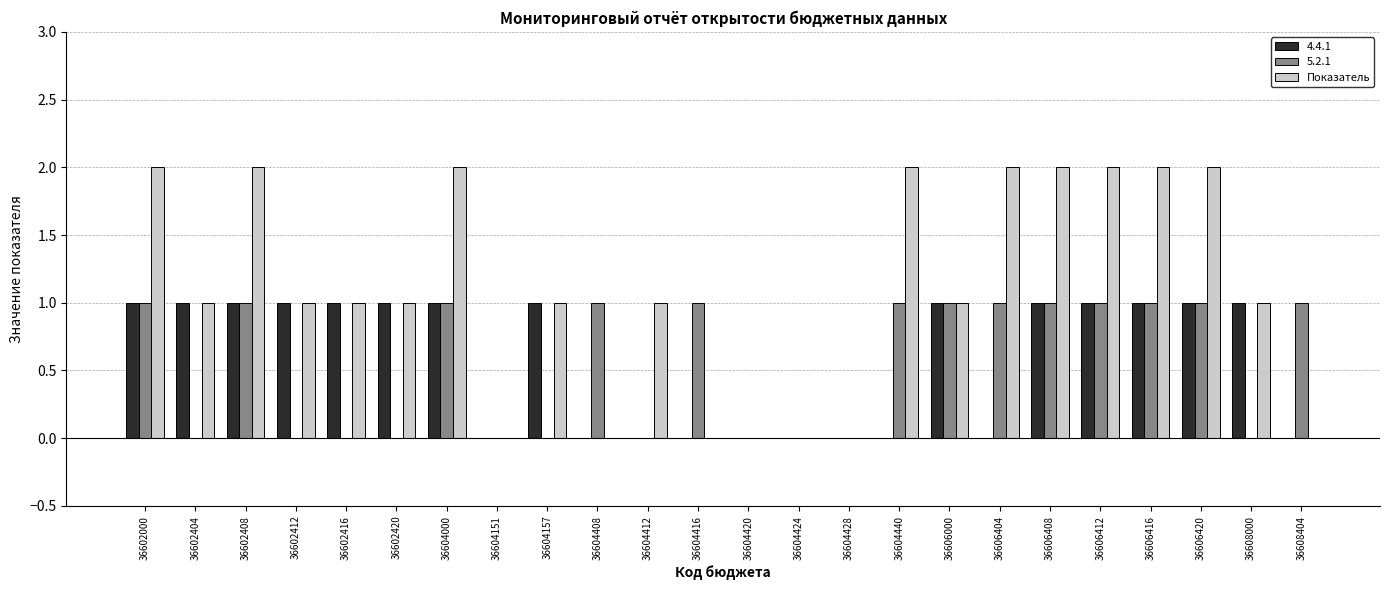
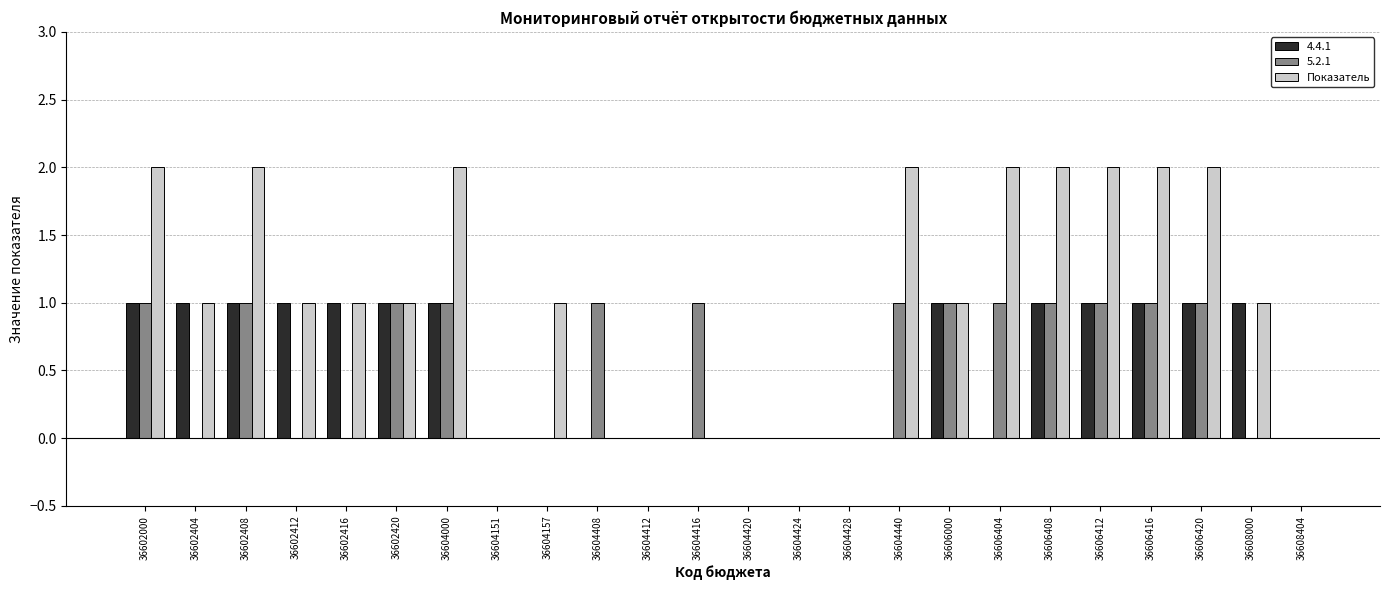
5.2.1, 36602420: 0 -> 1
4.4.1, 36604157: 1 -> 0
Показатель, 36604412: 1 -> 0
5.2.1, 36608404: 1 -> 0
